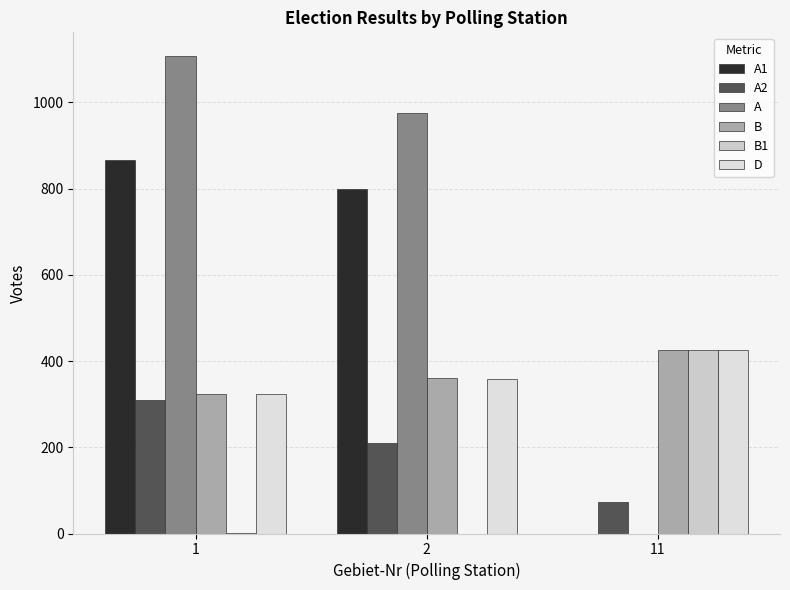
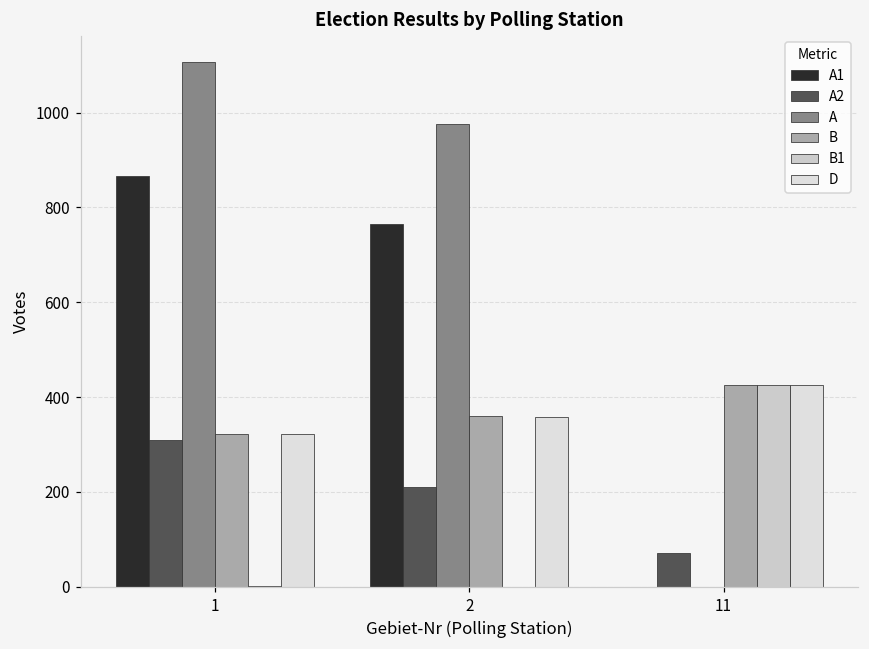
A1, 2: 800 -> 770
